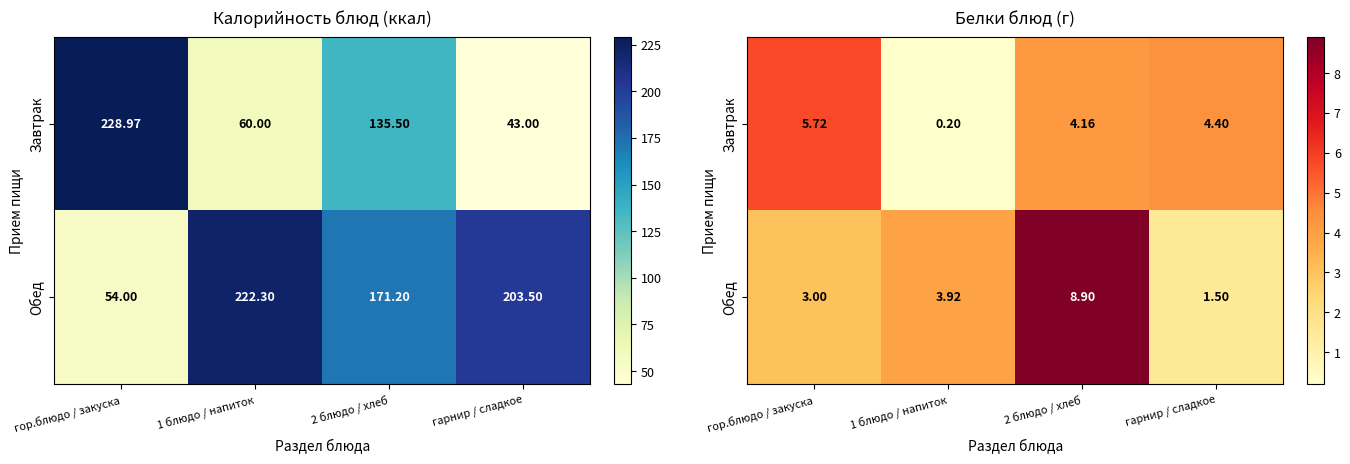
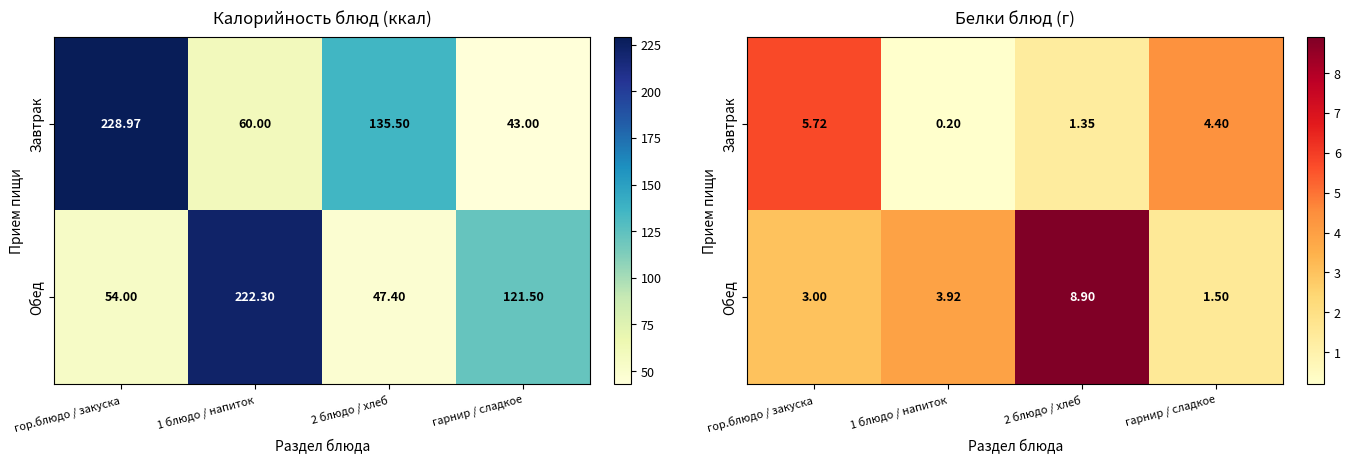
Калорийность блюд (ккал), Обед, 2 блюдо / хлеб: 171.20 -> 47.40
Калорийность блюд (ккал), Обед, гарнир / сладкое: 203.50 -> 121.50
Белки блюд (г), Завтрак, 2 блюдо / хлеб: 4.16 -> 1.35
